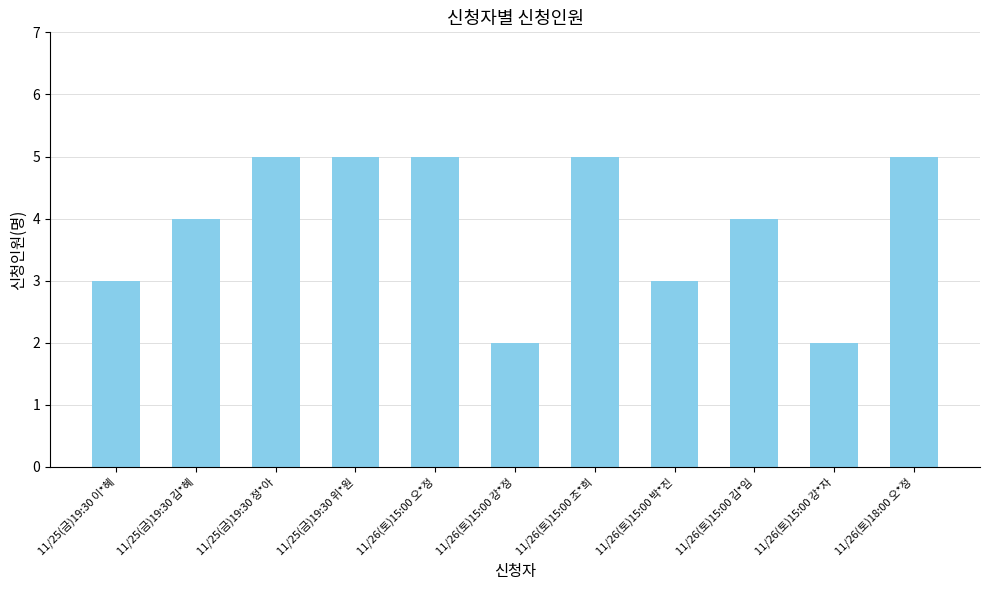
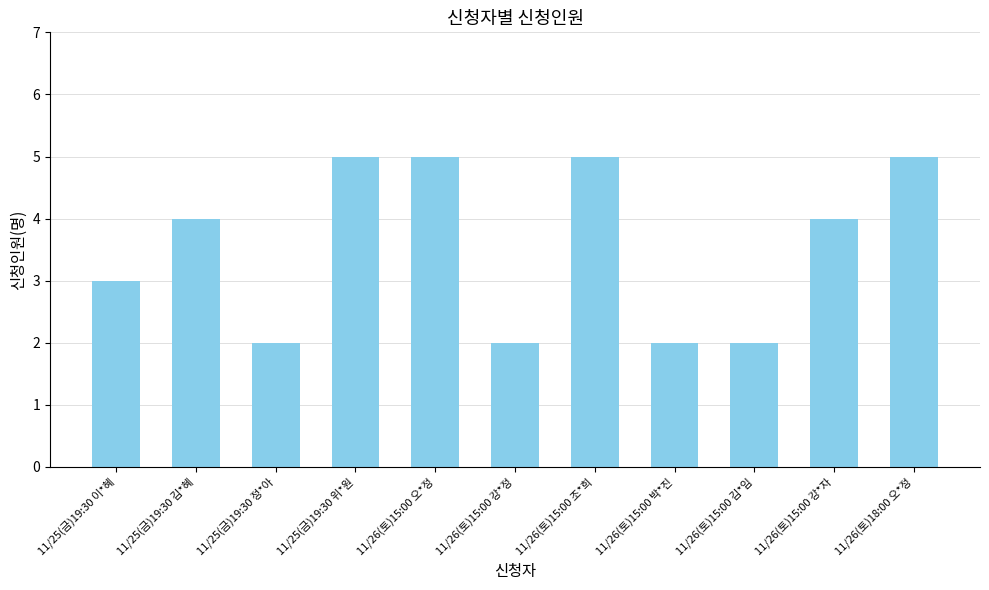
11/25(금)19:30 정*아: 5 -> 2
11/26(토)15:00 박*진: 3 -> 2
11/26(토)15:00 김*임: 4 -> 2
11/26(토)15:00 강*자: 2 -> 4
